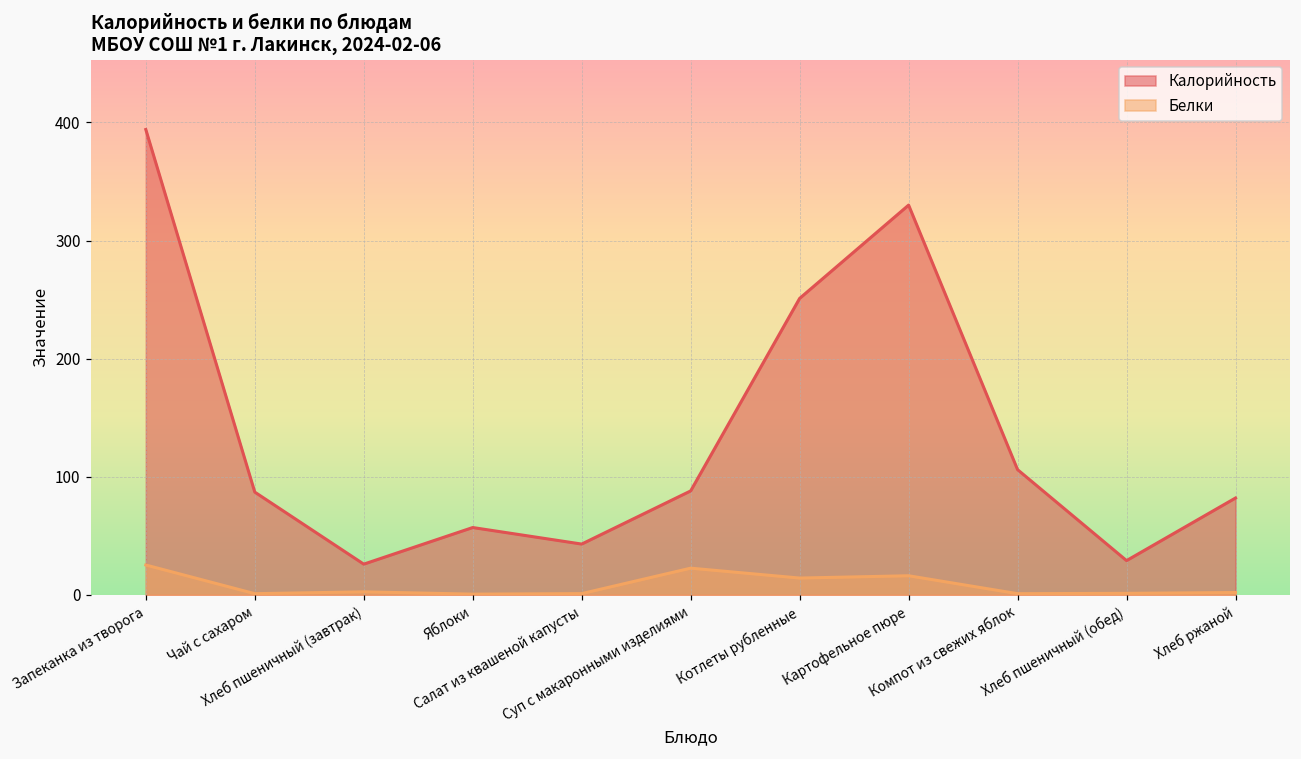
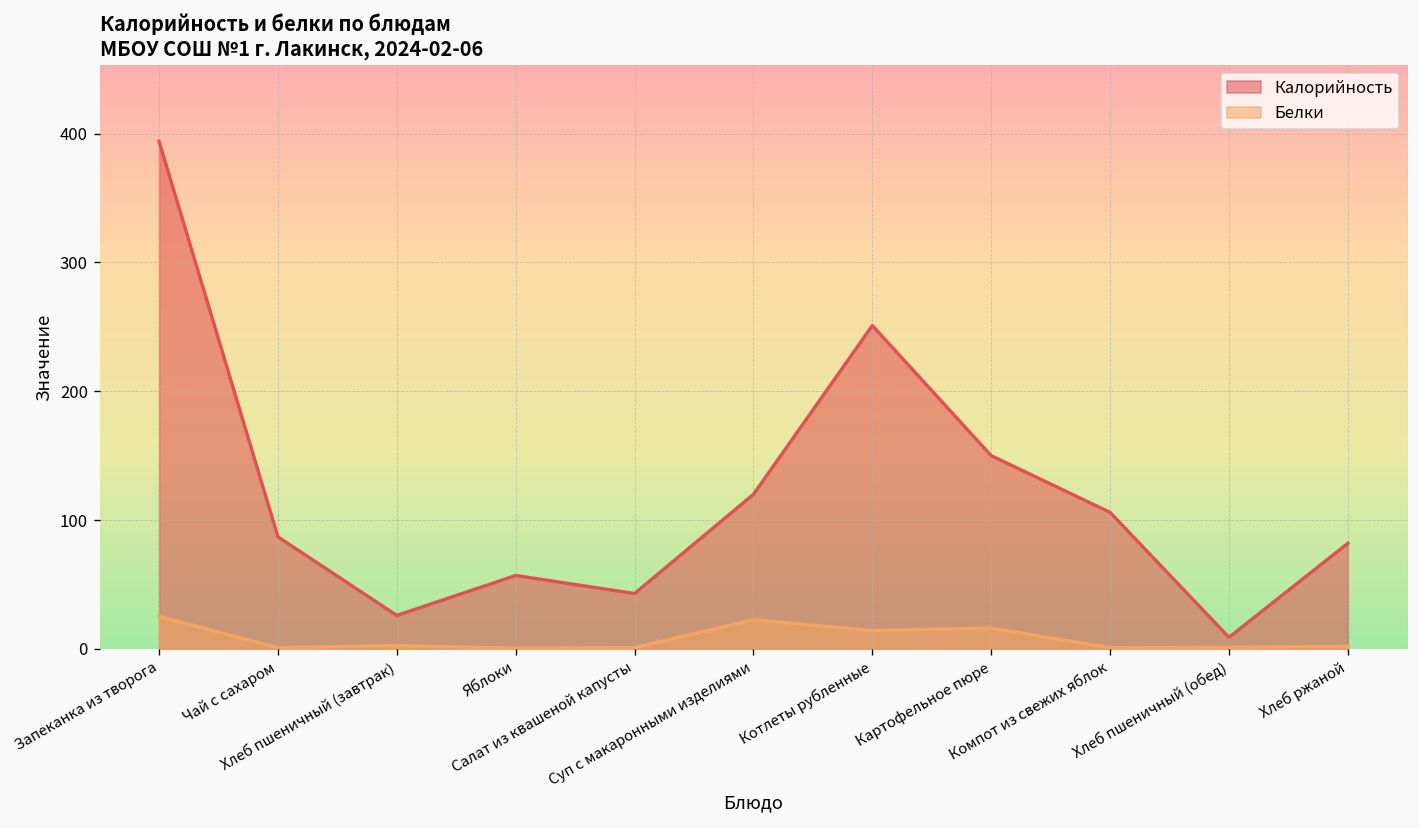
Калорийность, Суп с макаронными изделиями: 88 -> 120
Калорийность, Картофельное пюре: 330 -> 150
Калорийность, Хлеб пшеничный (обед): 29 -> 9
